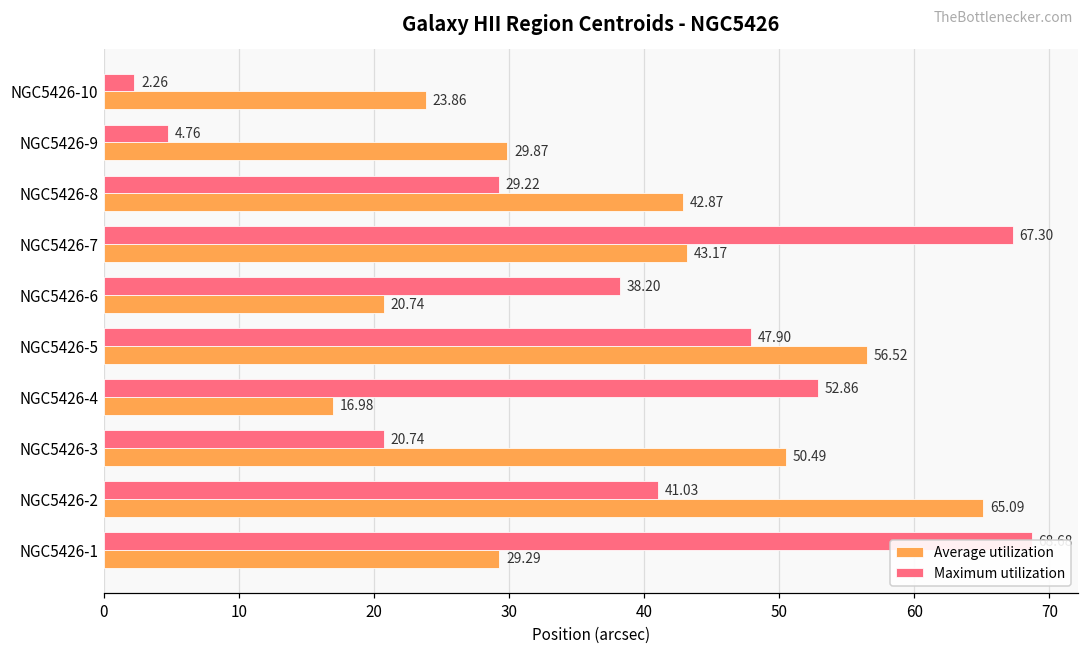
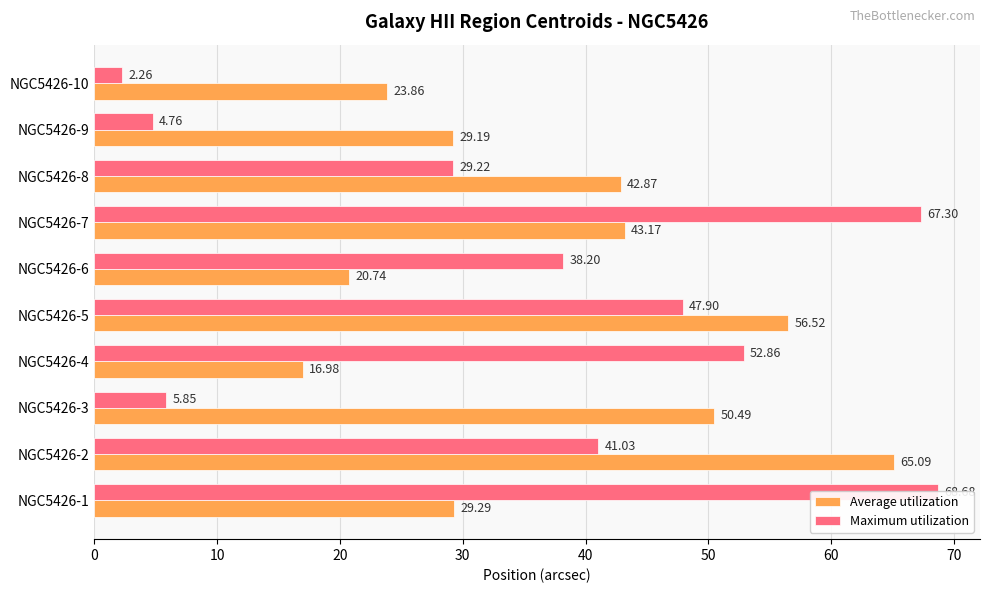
Average utilization, NGC5426-9: 29.87 -> 29.19
Maximum utilization, NGC5426-3: 20.74 -> 5.85
